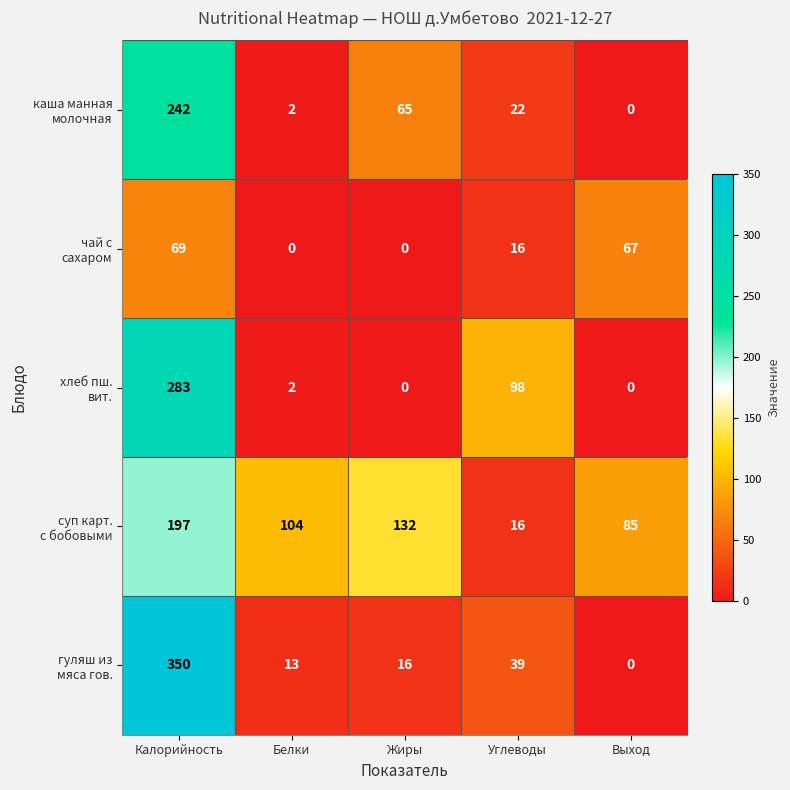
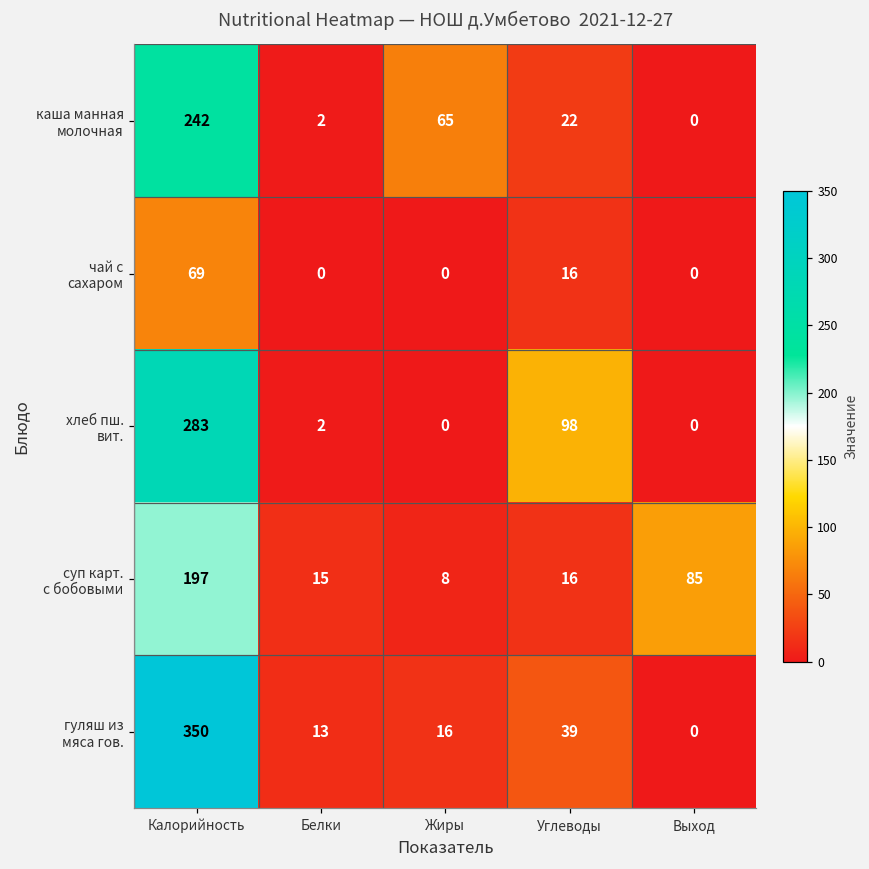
чай с сахаром, Выход: 67 -> 0
суп карт. с бобовыми, Белки: 104 -> 15
суп карт. с бобовыми, Жиры: 132 -> 8
